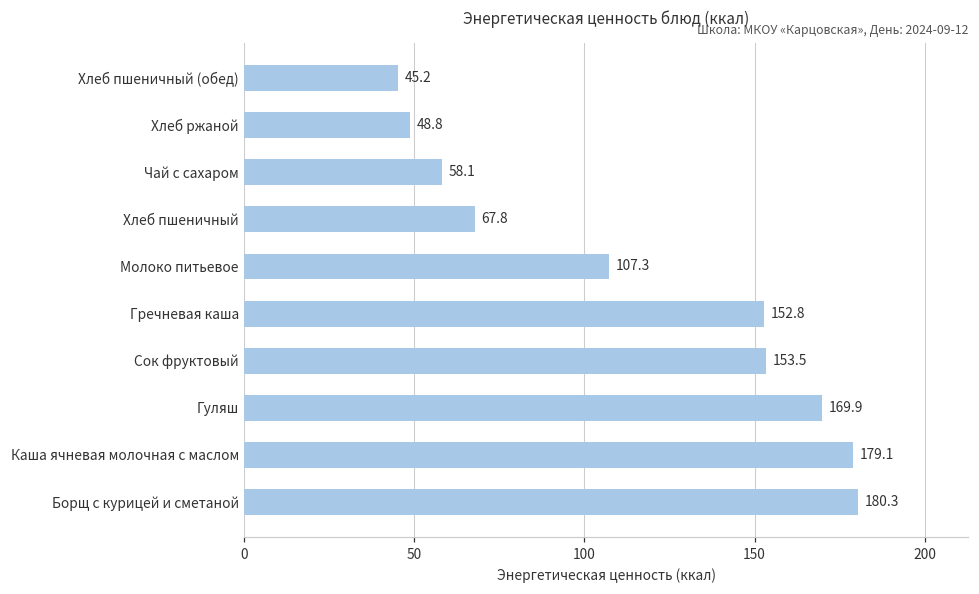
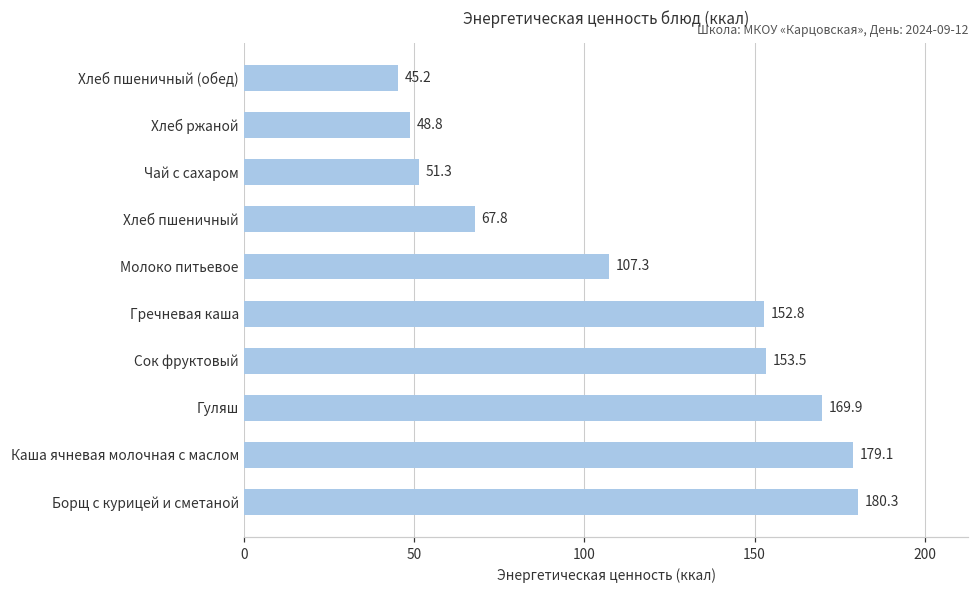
Чай с сахаром: 58.1 -> 51.3
